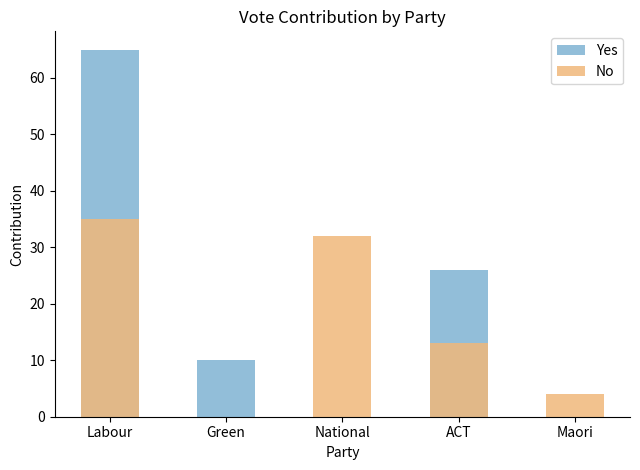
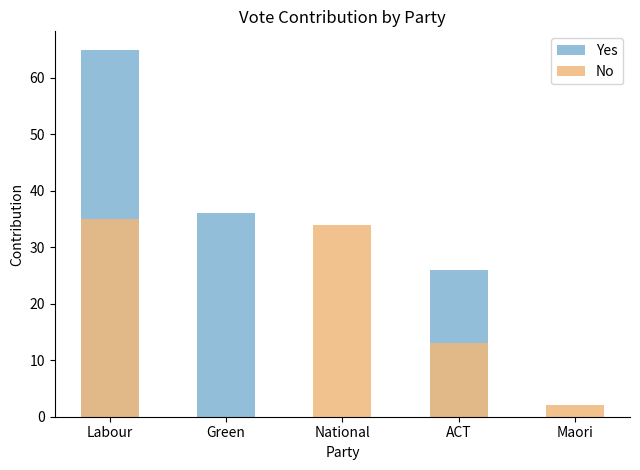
Yes, Green: 10 -> 36
No, National: 32 -> 34
No, Maori: 4 -> 2
